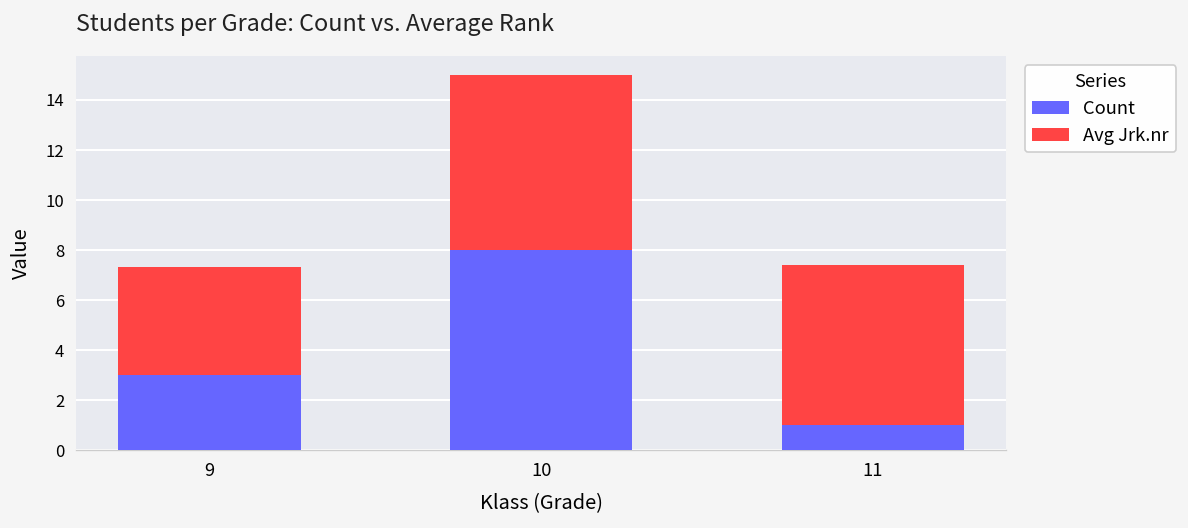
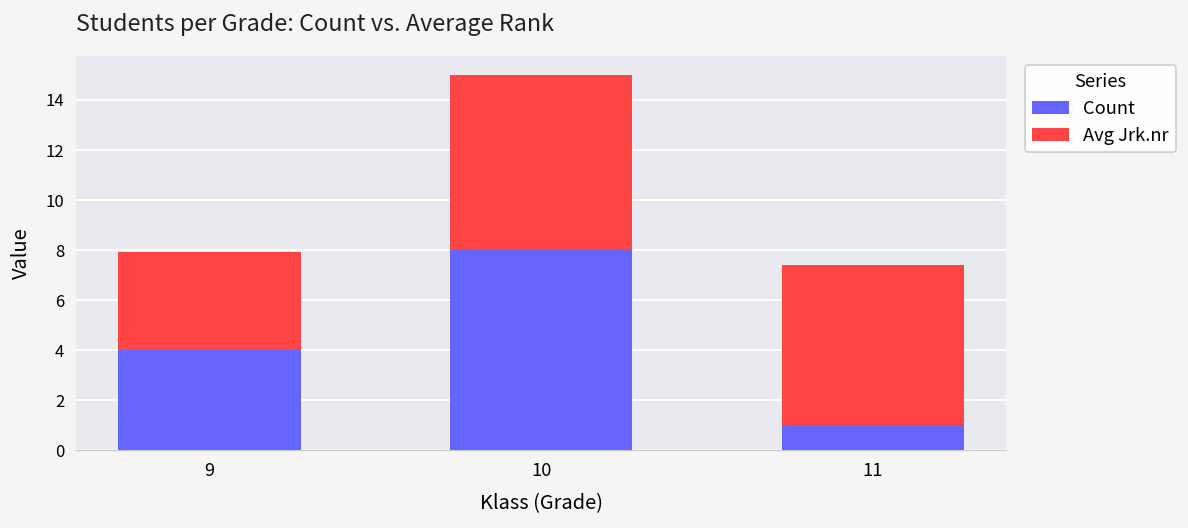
Count, 9: 3 -> 4
Avg Jrk.nr, 9: 4.3 -> 3.9
